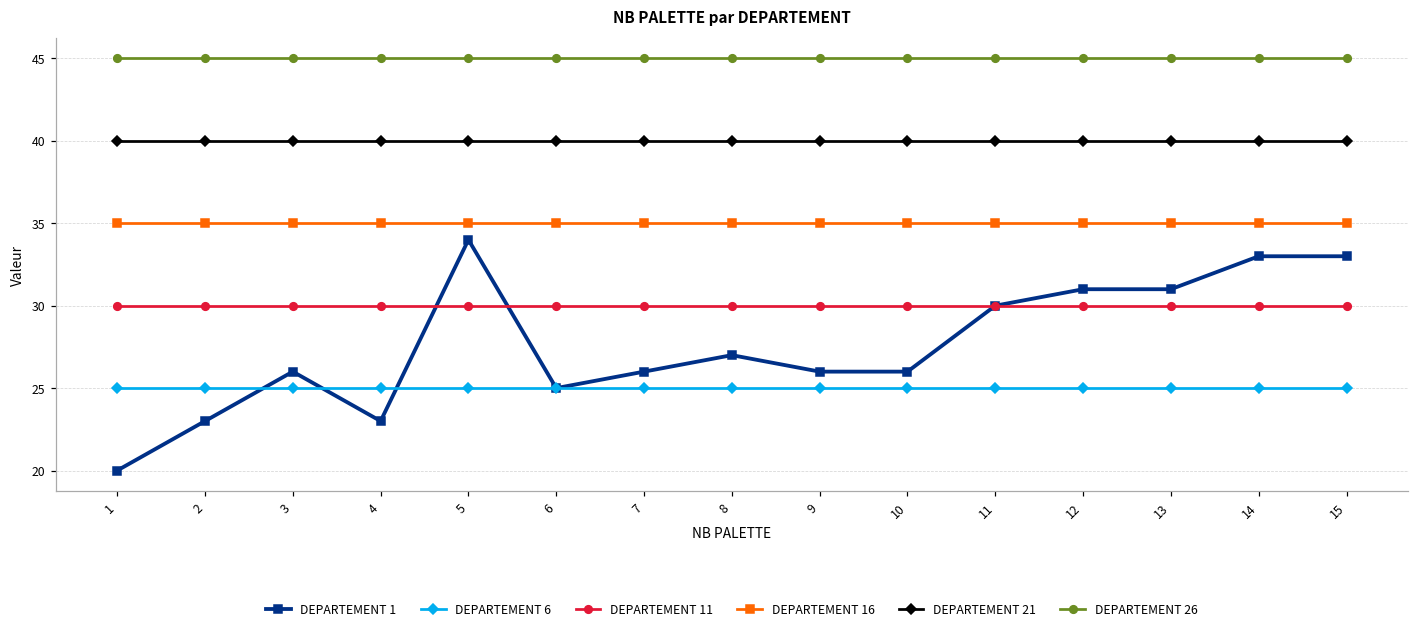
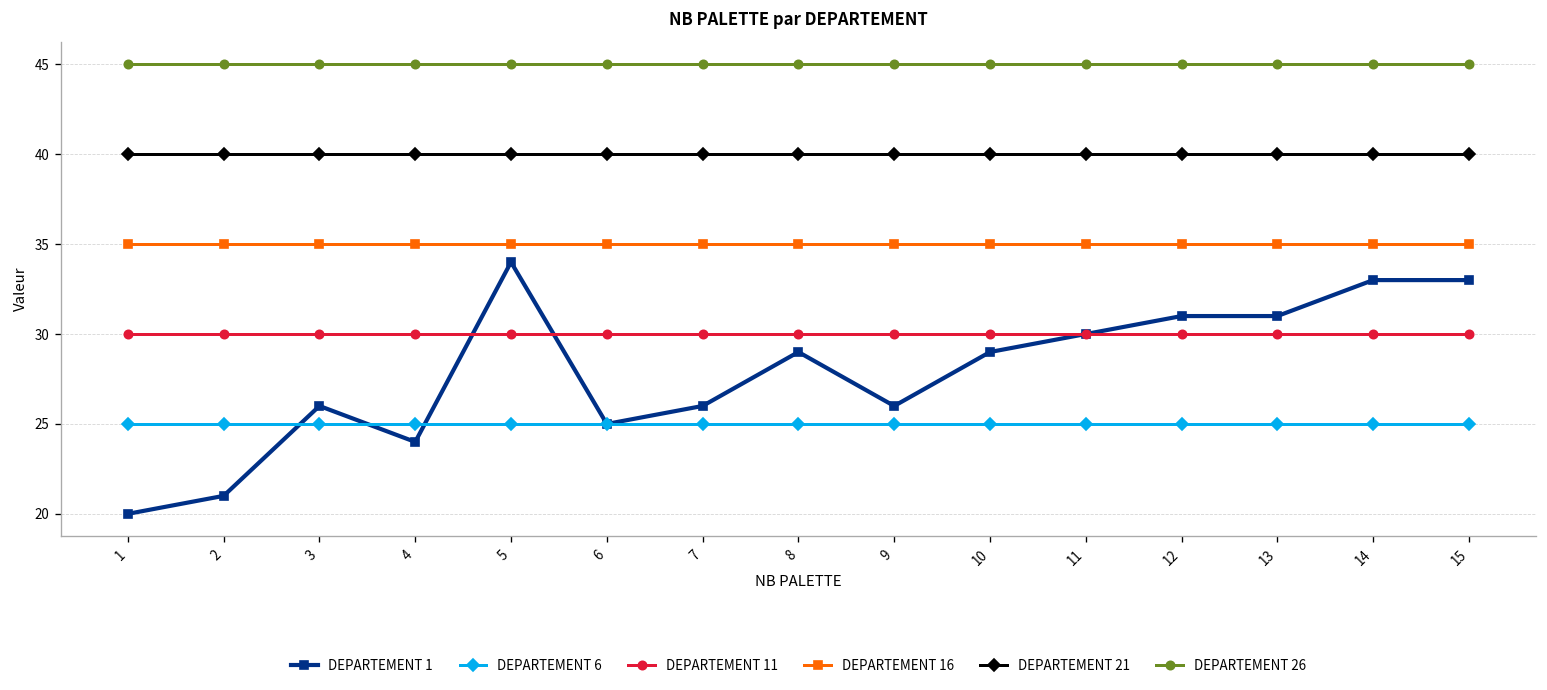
DEPARTEMENT 1, 2: 23 -> 21
DEPARTEMENT 1, 4: 23 -> 24
DEPARTEMENT 1, 8: 27 -> 29
DEPARTEMENT 1, 10: 26 -> 29
